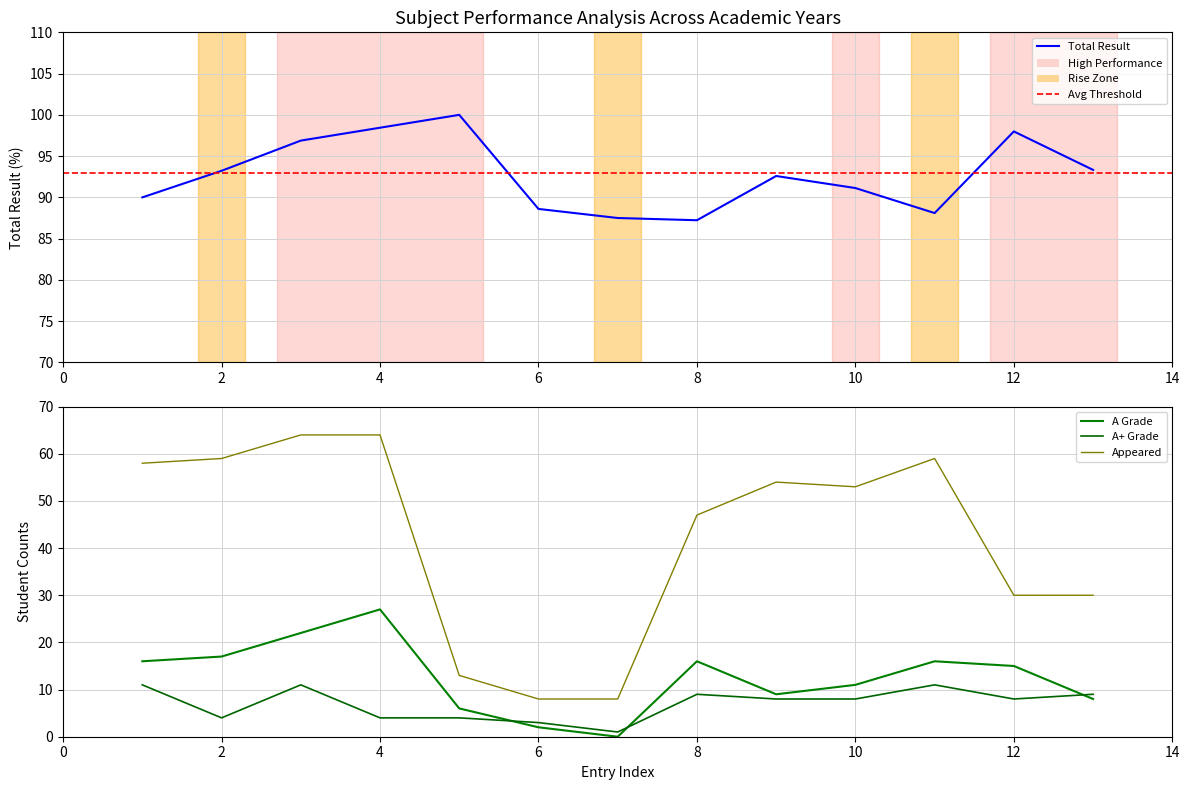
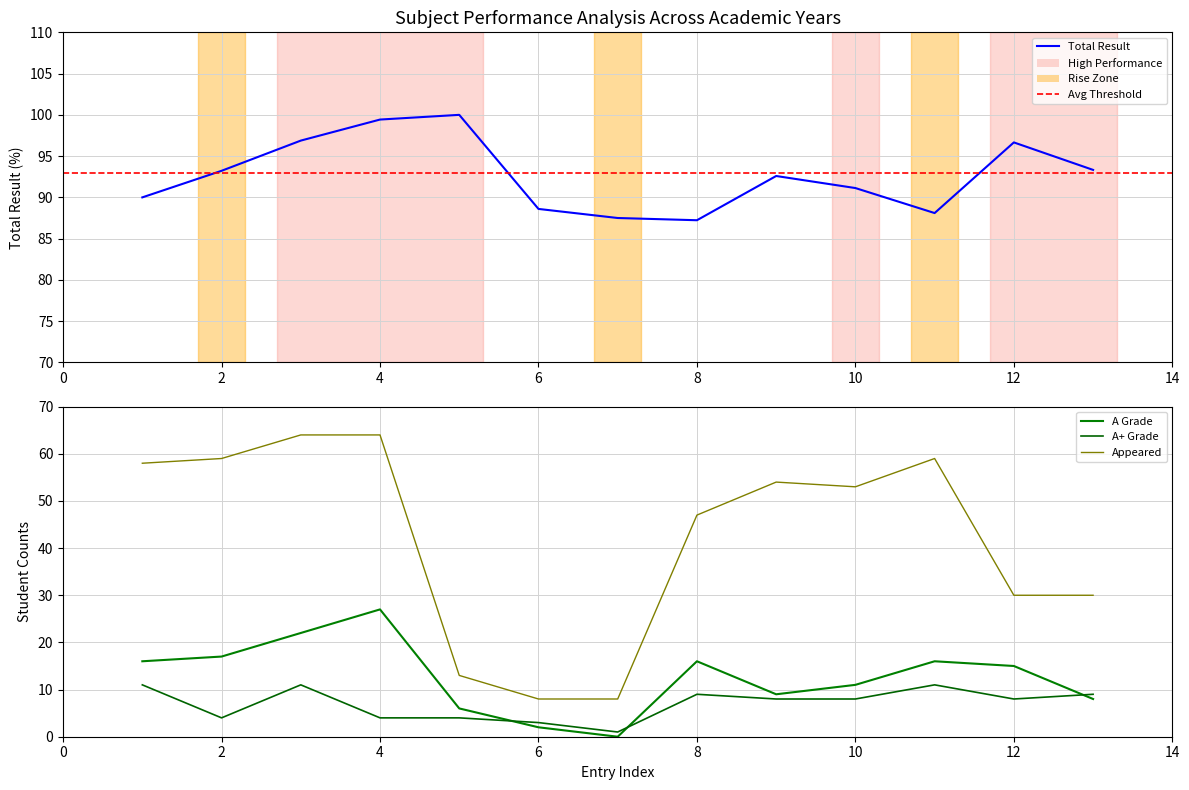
Subject Performance Analysis Across Academic Years, 4: 98 -> 99
Subject Performance Analysis Across Academic Years, 12: 98 -> 97
